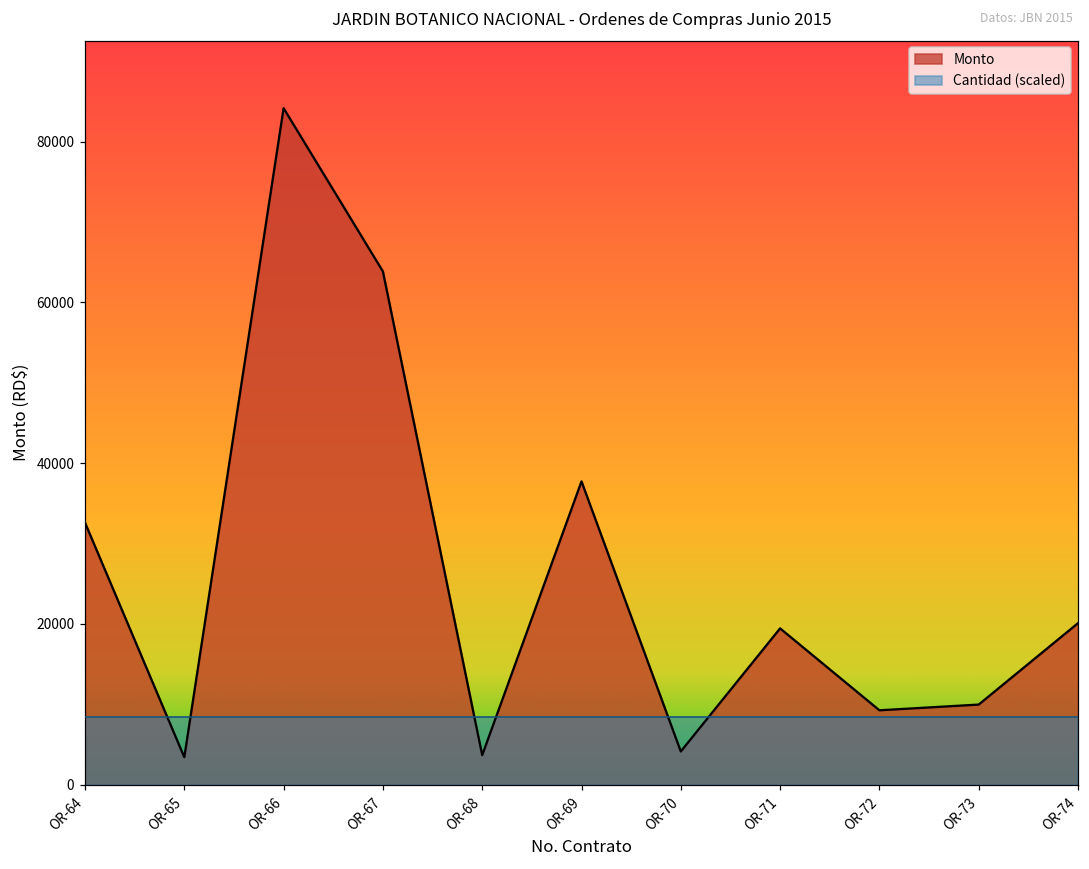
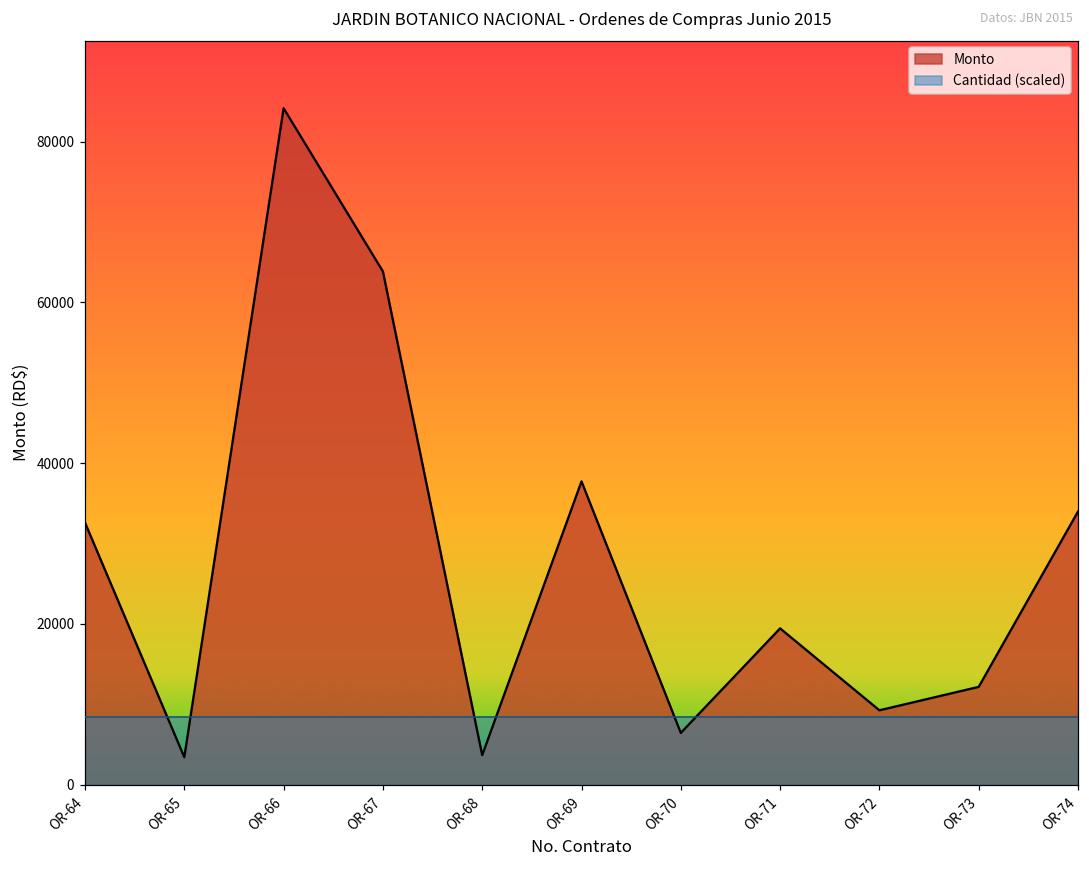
Monto, OR-70: 4000 -> 6000
Monto, OR-73: 10000 -> 12000
Monto, OR-74: 20000 -> 34000
